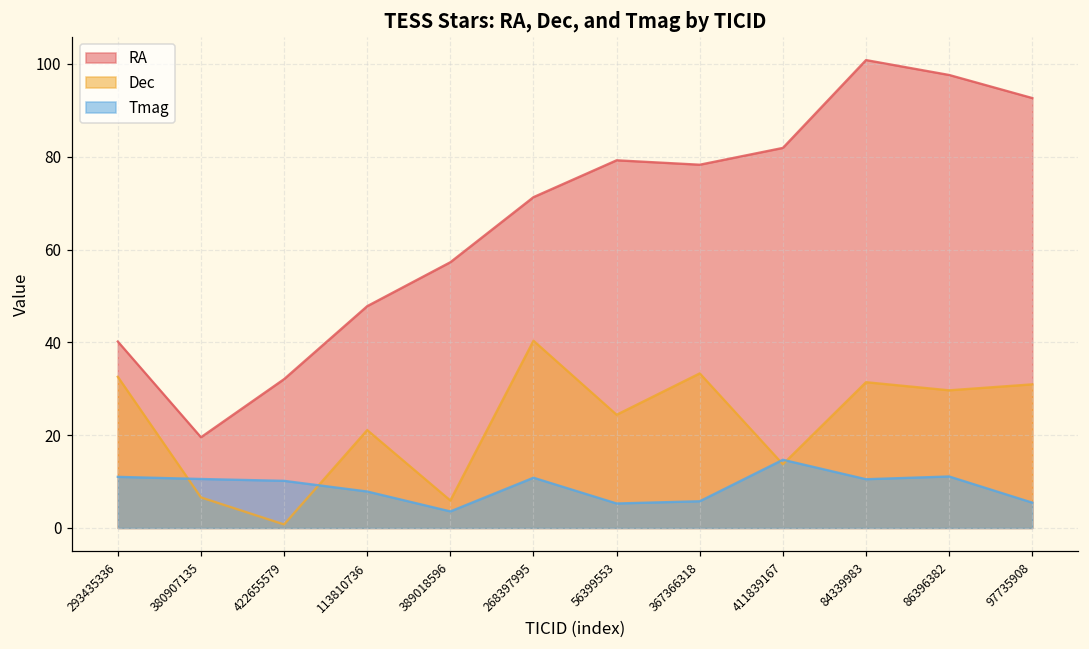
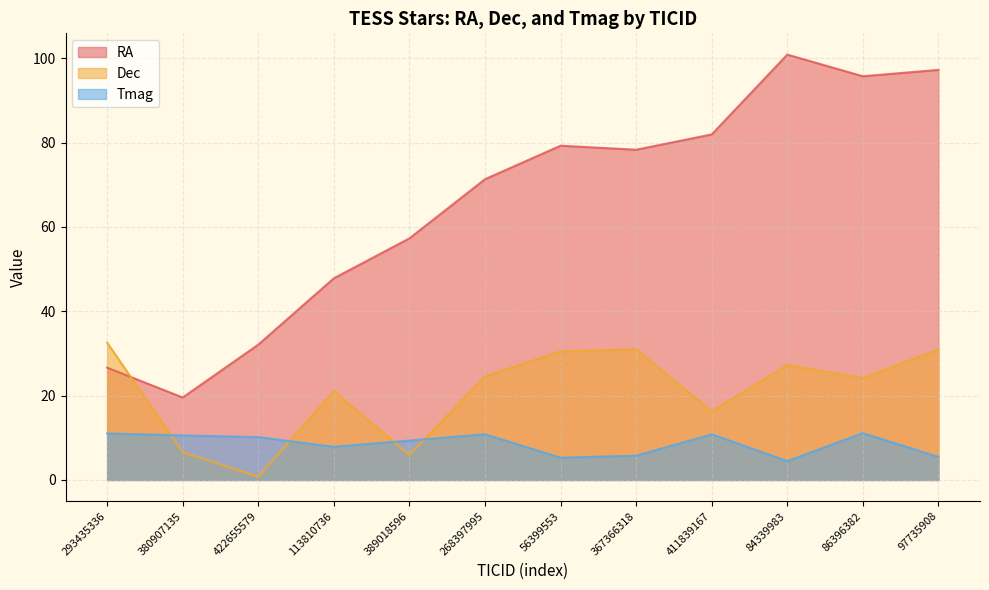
RA, 293435336: 40 -> 27
Tmag, 389018596: 4 -> 9
Dec, 268397995: 40 -> 25
Dec, 56399553: 24 -> 30
Dec, 367366318: 33 -> 31
Dec, 411839167: 14 -> 16
Tmag, 411839167: 15 -> 11
Dec, 84339983: 31 -> 27
Tmag, 84339983: 11 -> 4
RA, 86396382: 98 -> 96
Dec, 86396382: 30 -> 24
RA, 97735908: 93 -> 97
